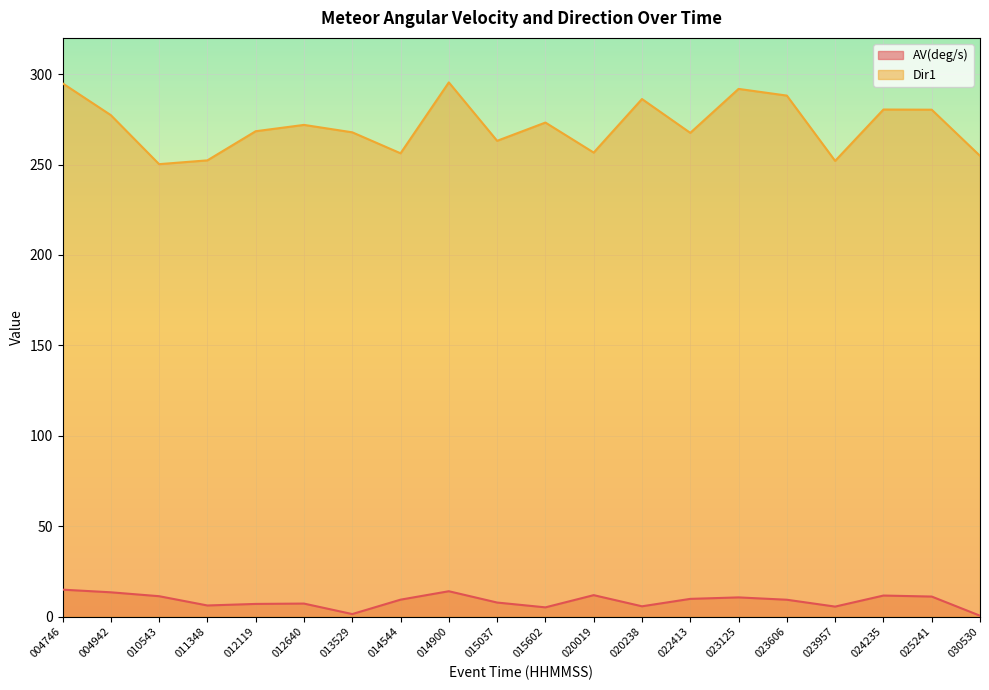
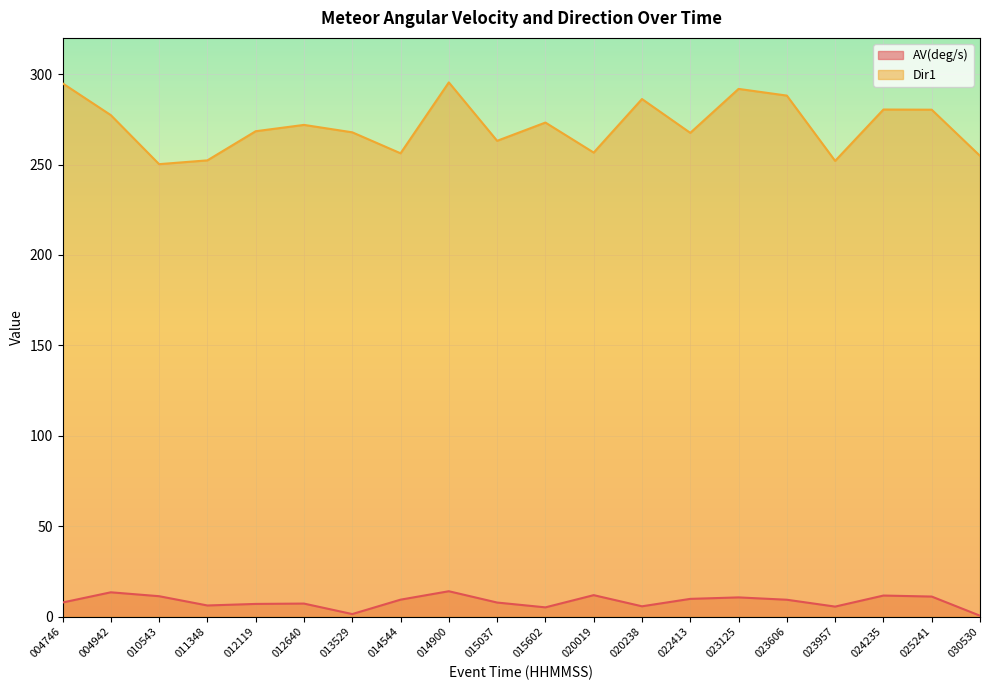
AV(deg/s), 004746: 15 -> 8
